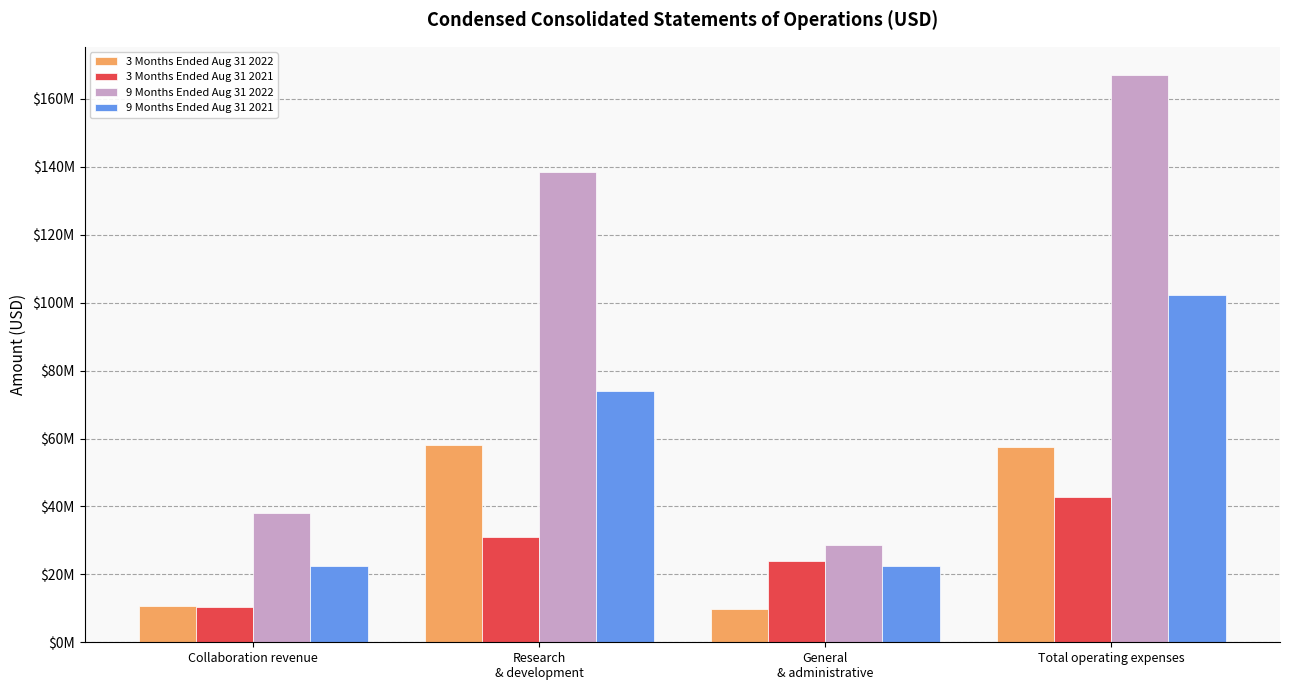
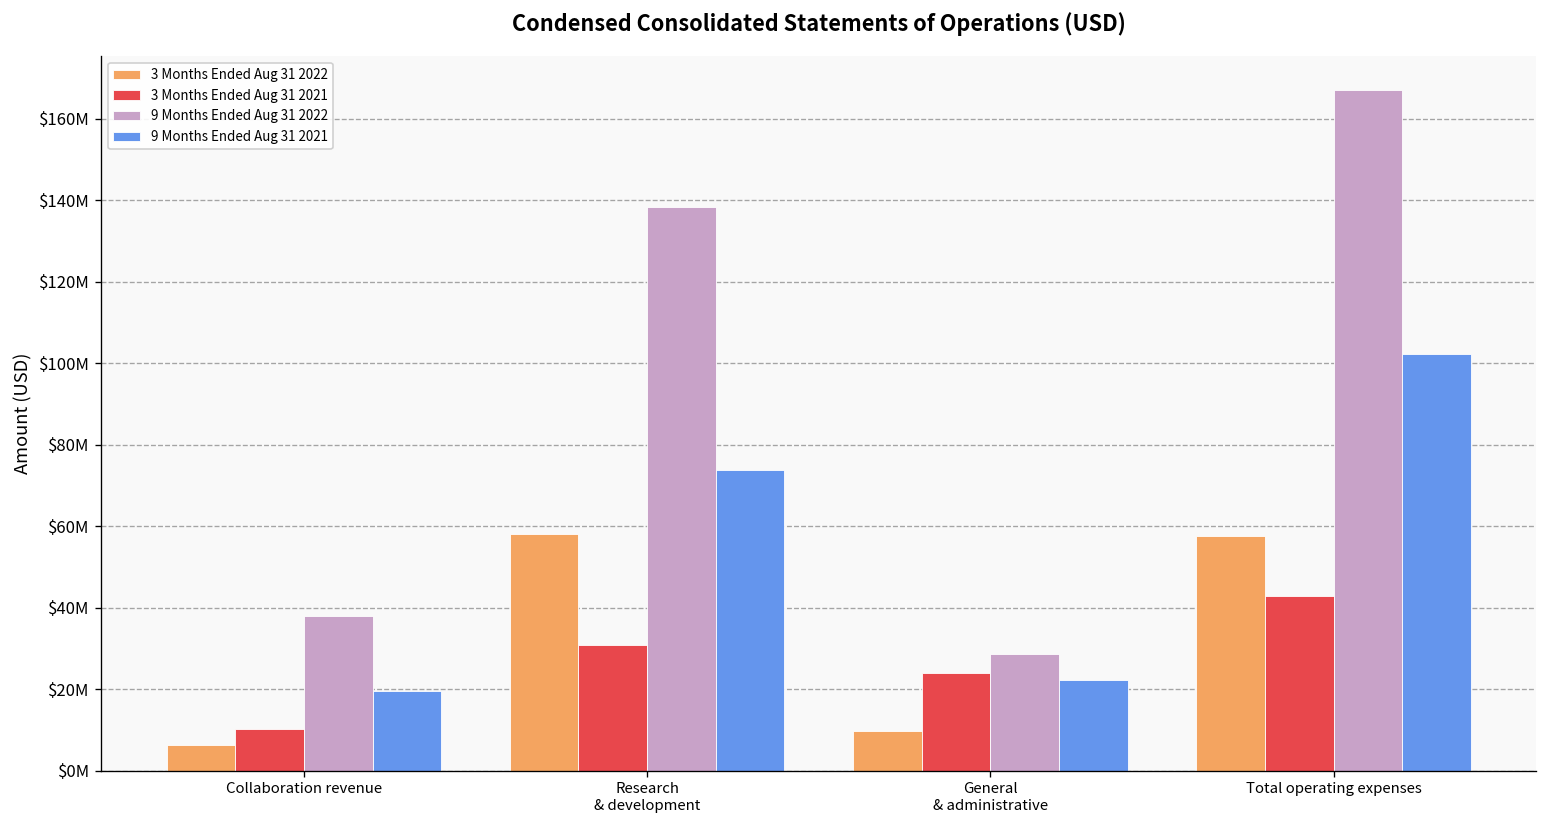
3 Months Ended Aug 31 2022, Collaboration revenue: $11000000 -> $6000000
9 Months Ended Aug 31 2021, Collaboration revenue: $22000000 -> $20000000
